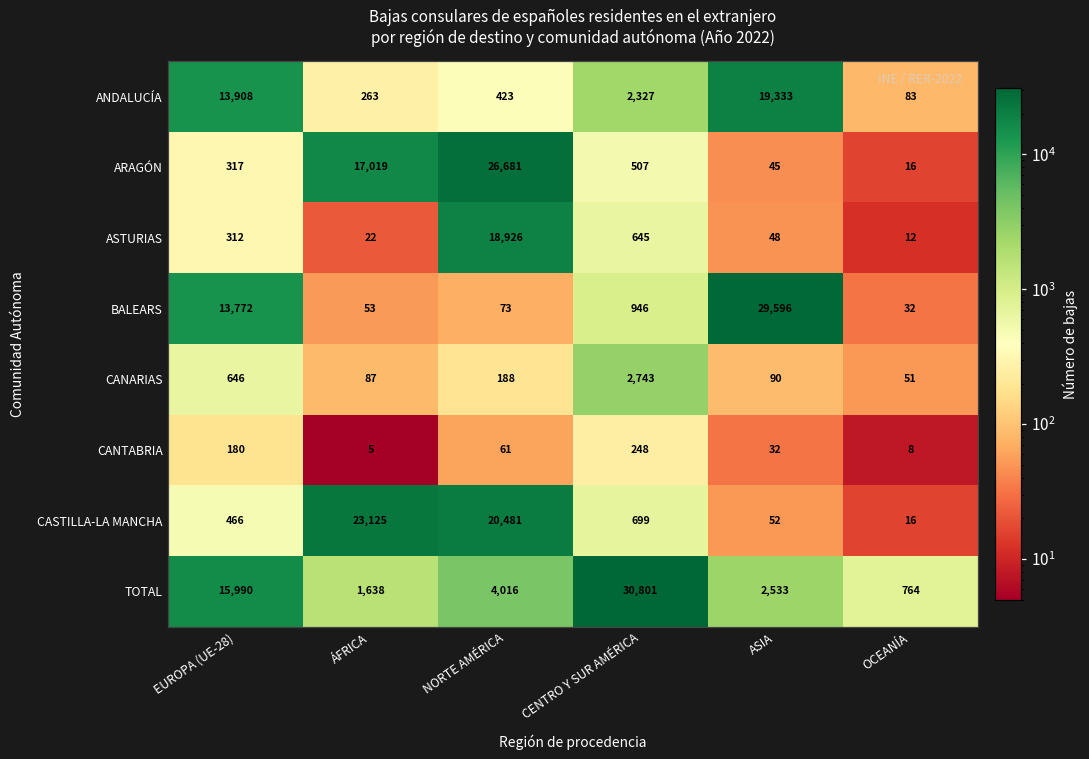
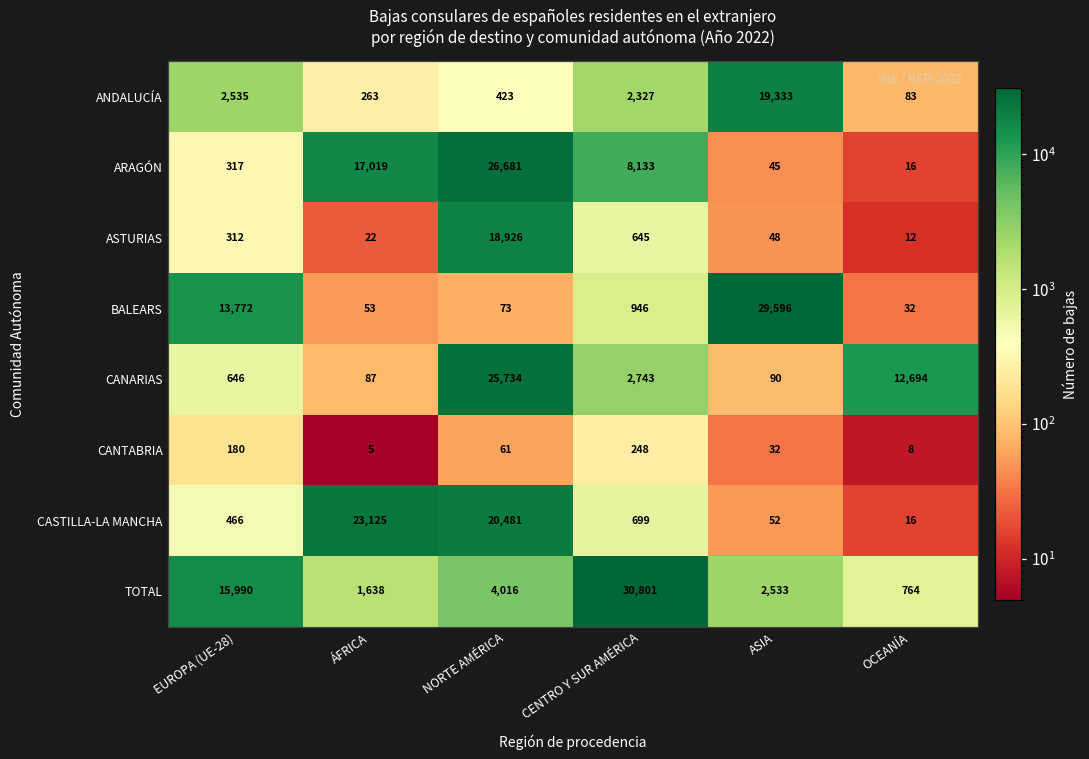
ANDALUCÍA, EUROPA (UE-28): 13,908 -> 2,535
ARAGÓN, CENTRO Y SUR AMÉRICA: 507 -> 8,133
CANARIAS, NORTE AMÉRICA: 188 -> 25,734
CANARIAS, OCEANÍA: 51 -> 12,694
